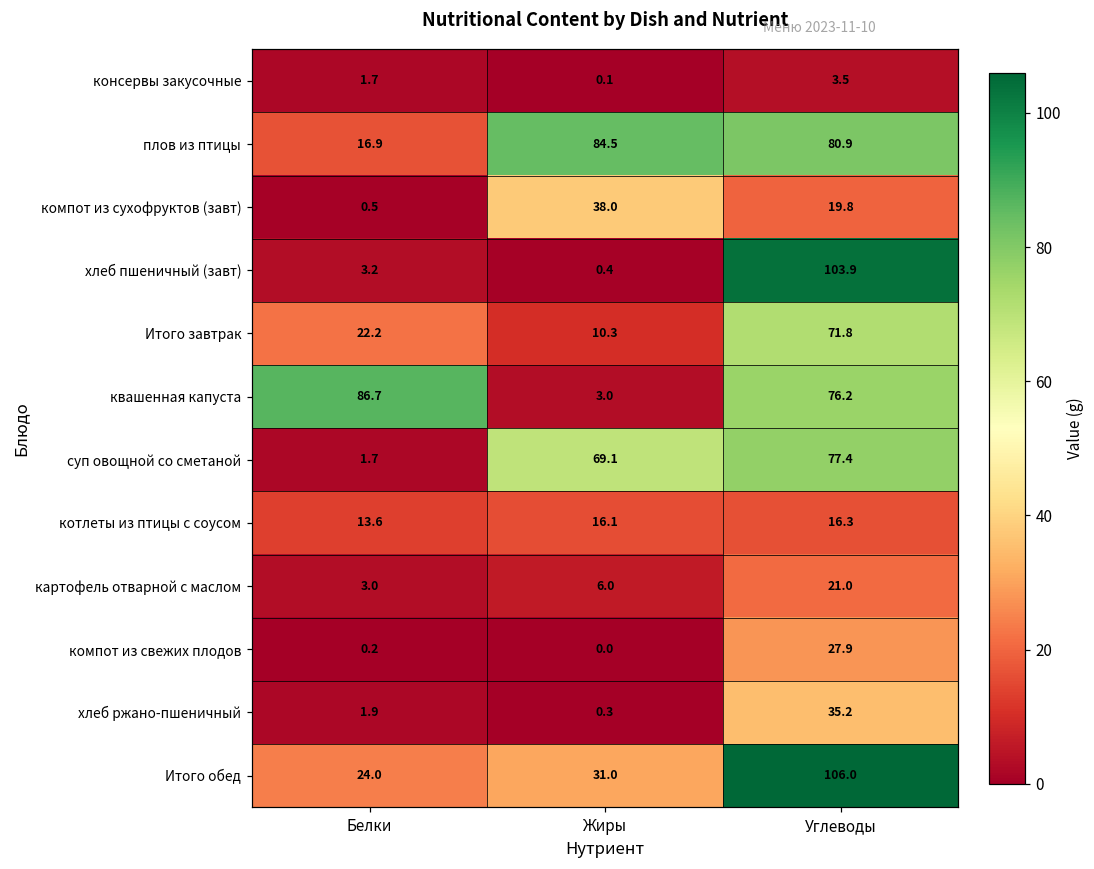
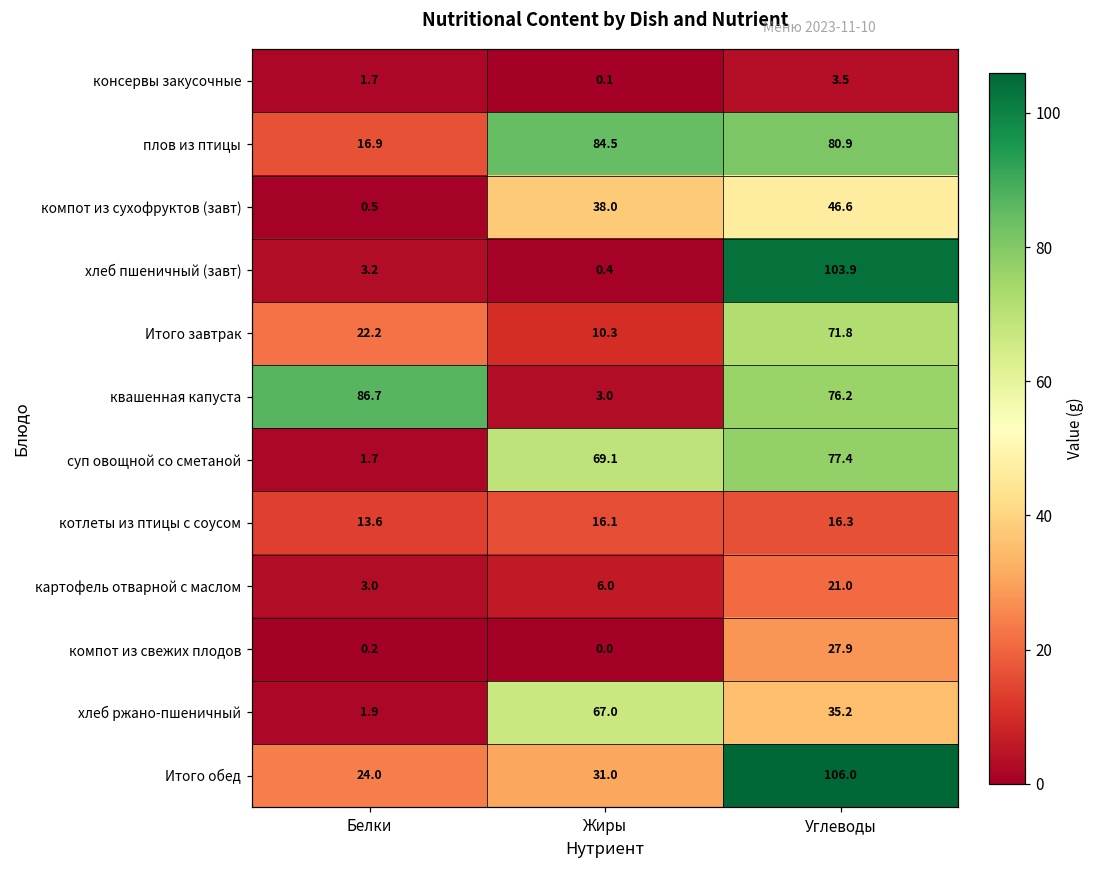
компот из сухофруктов (завт), Углеводы: 19.8 -> 46.6
хлеб ржано-пшеничный, Жиры: 0.3 -> 67.0
